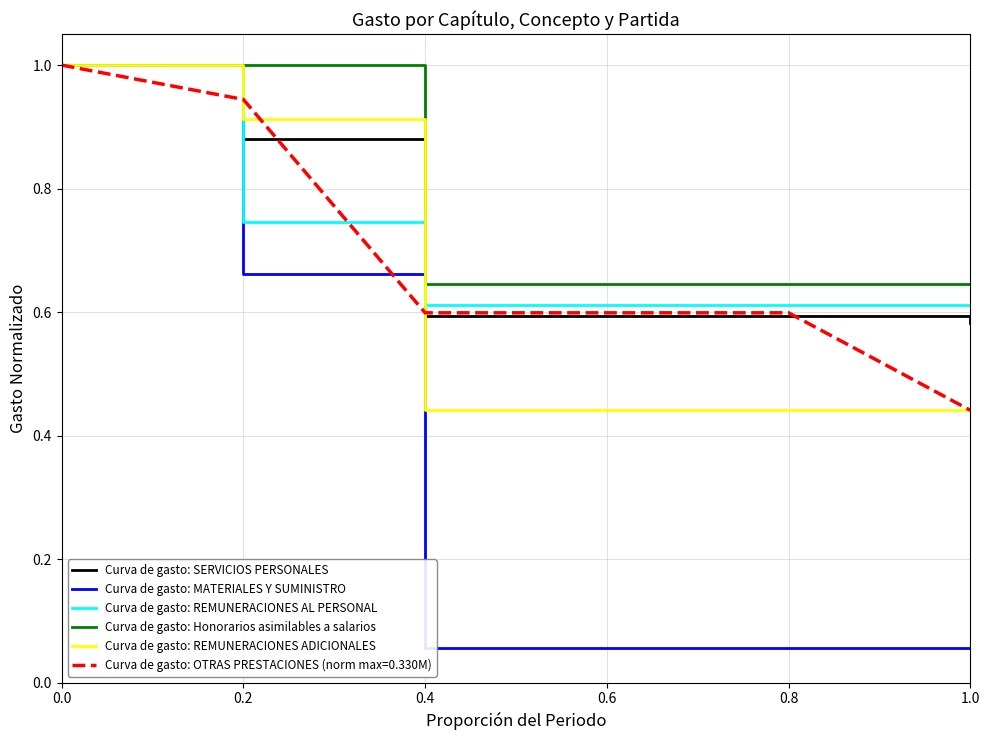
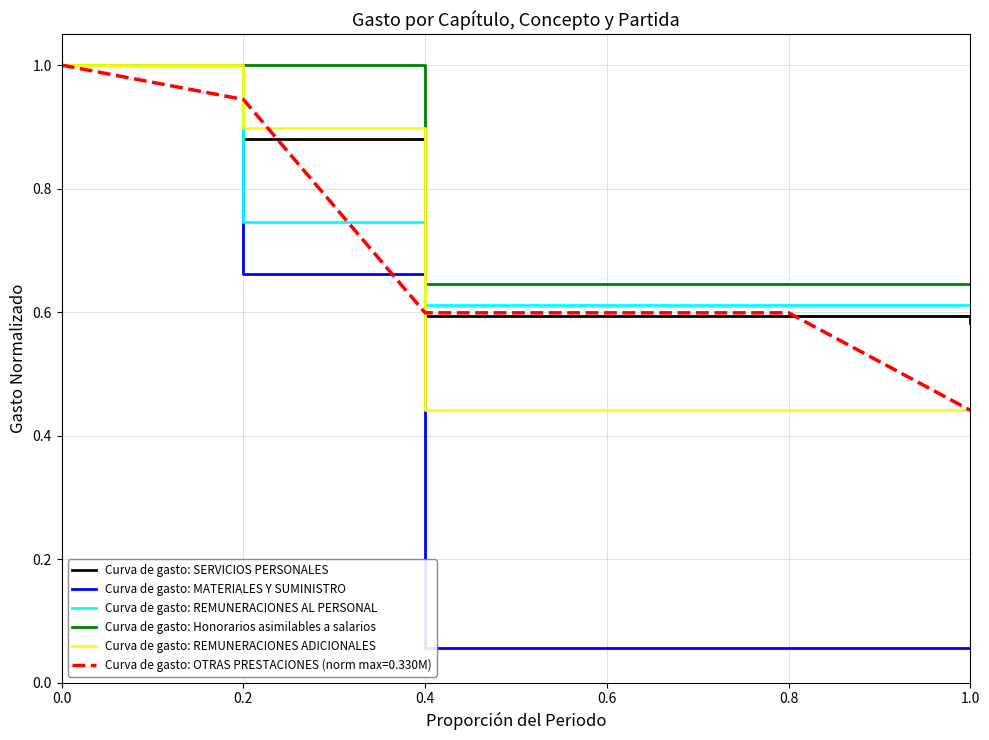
Curva de gasto: REMUNERACIONES ADICIONALES, 0.2: 0.91 -> 0.90
